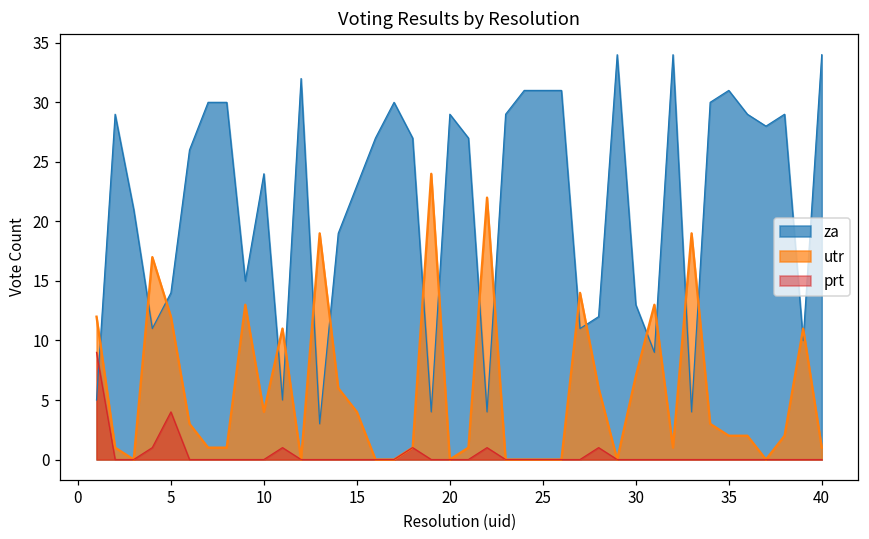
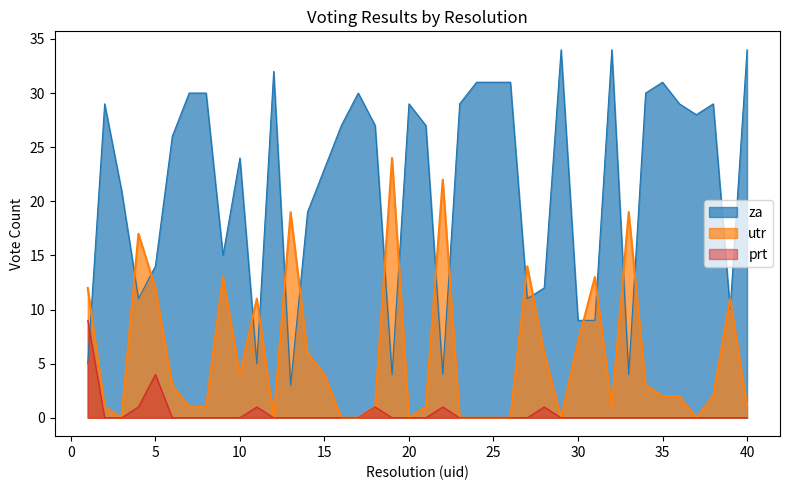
za, 30: 13 -> 9
